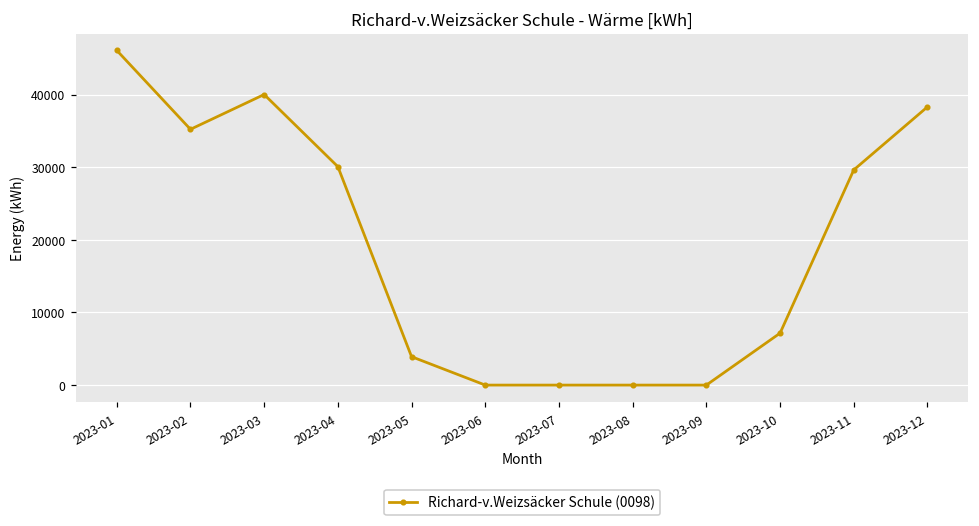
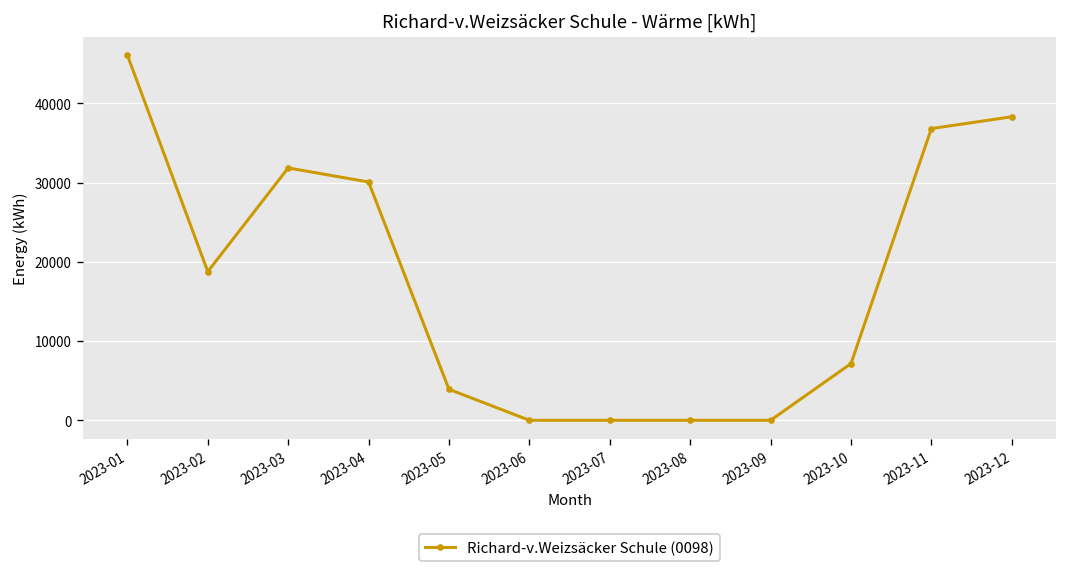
2023-02: 35000 -> 19000
2023-03: 40000 -> 32000
2023-11: 30000 -> 37000
